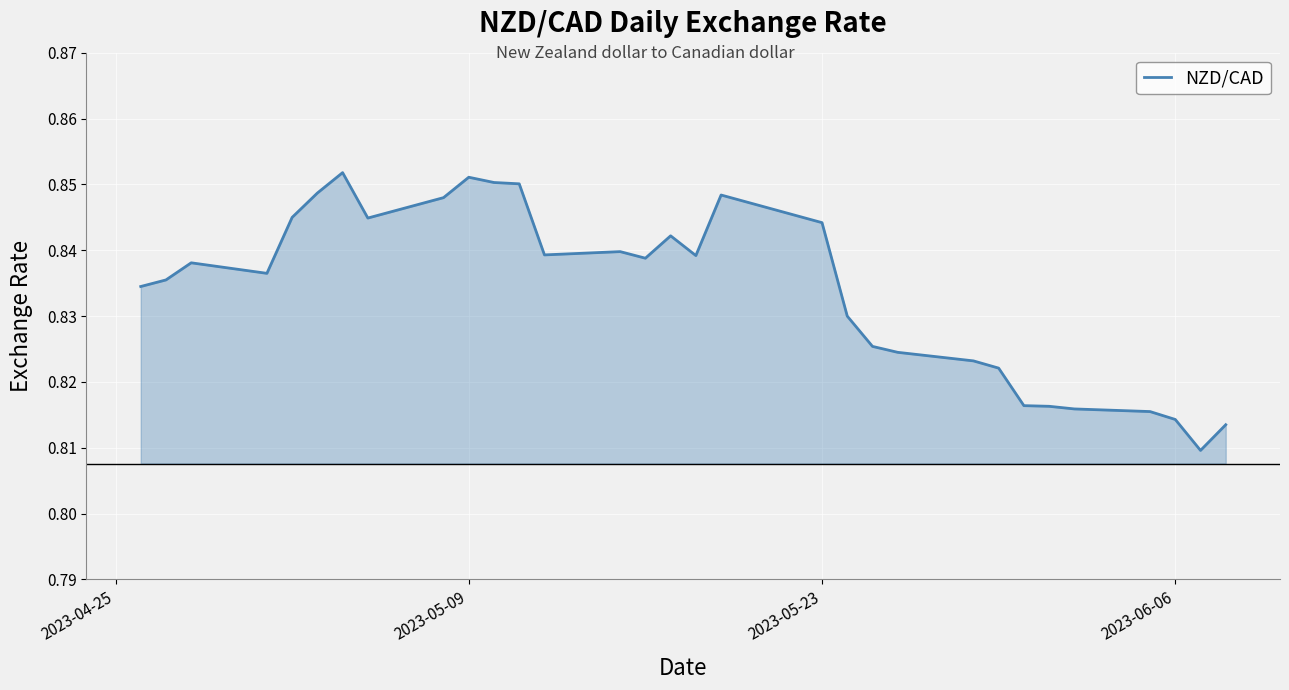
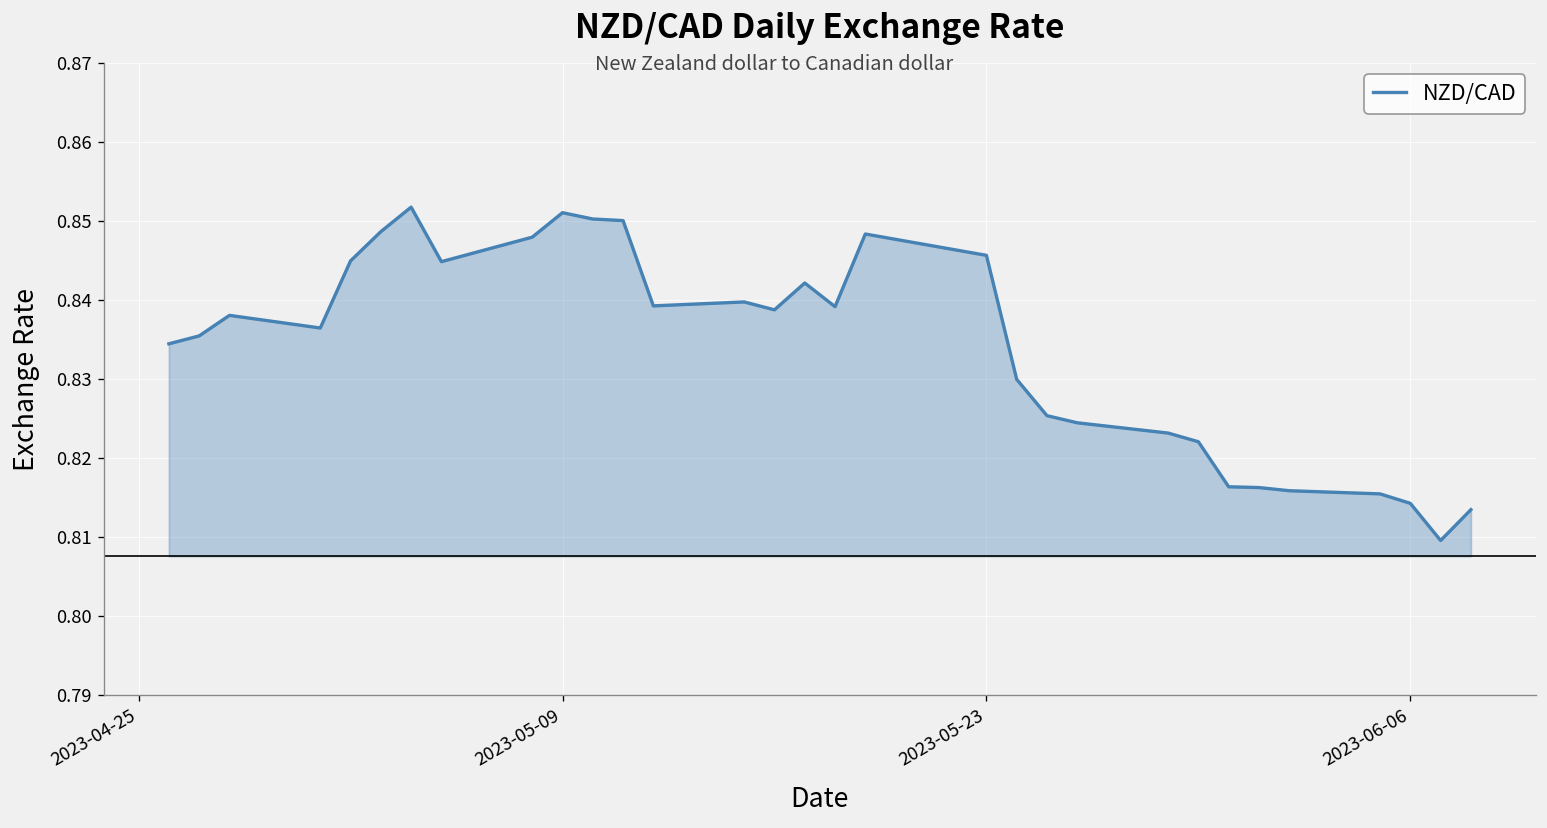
2023-05-23: 0.844 -> 0.846
